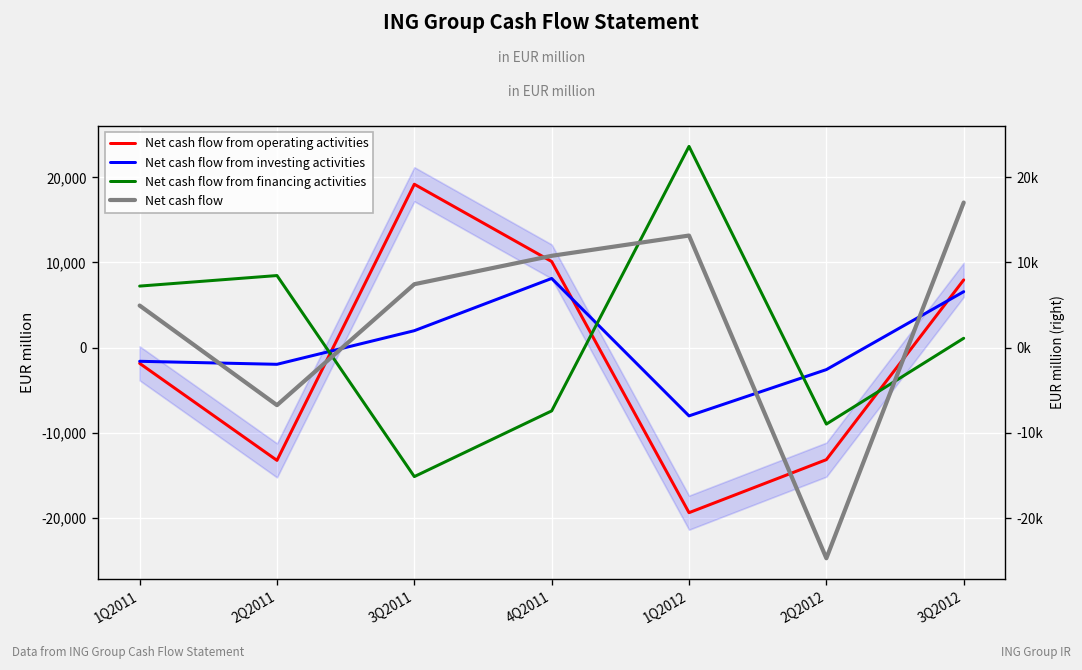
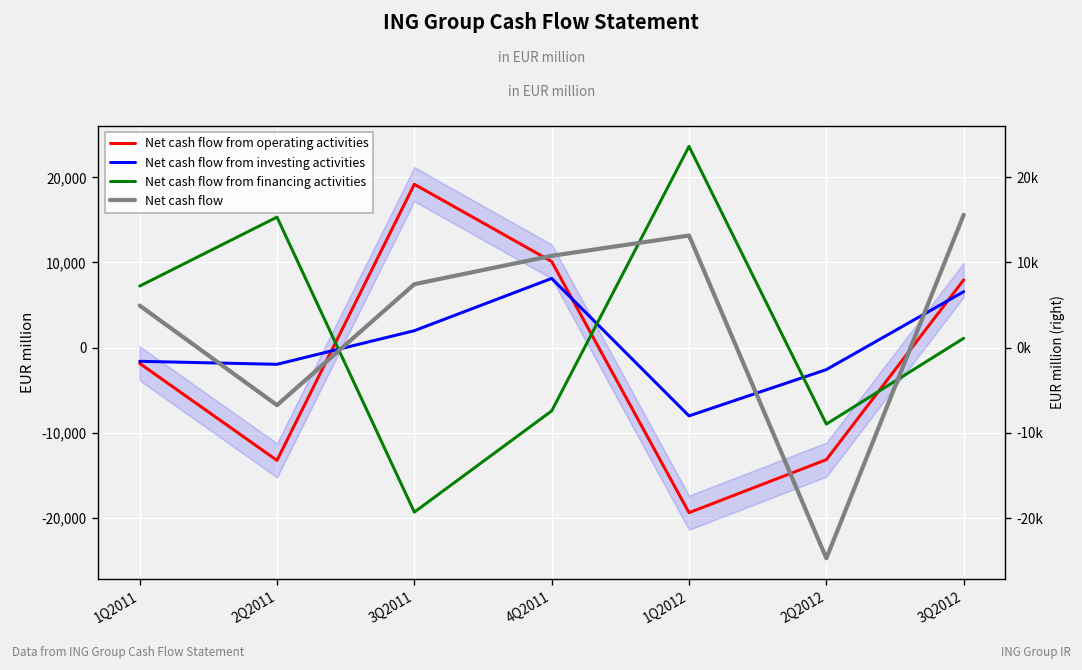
Net cash flow from financing activities, 2Q2011: 8,000 -> 15,000
Net cash flow from financing activities, 3Q2011: -15,000 -> -19,000
Net cash flow, 3Q2012: 17,000 -> 16,000
